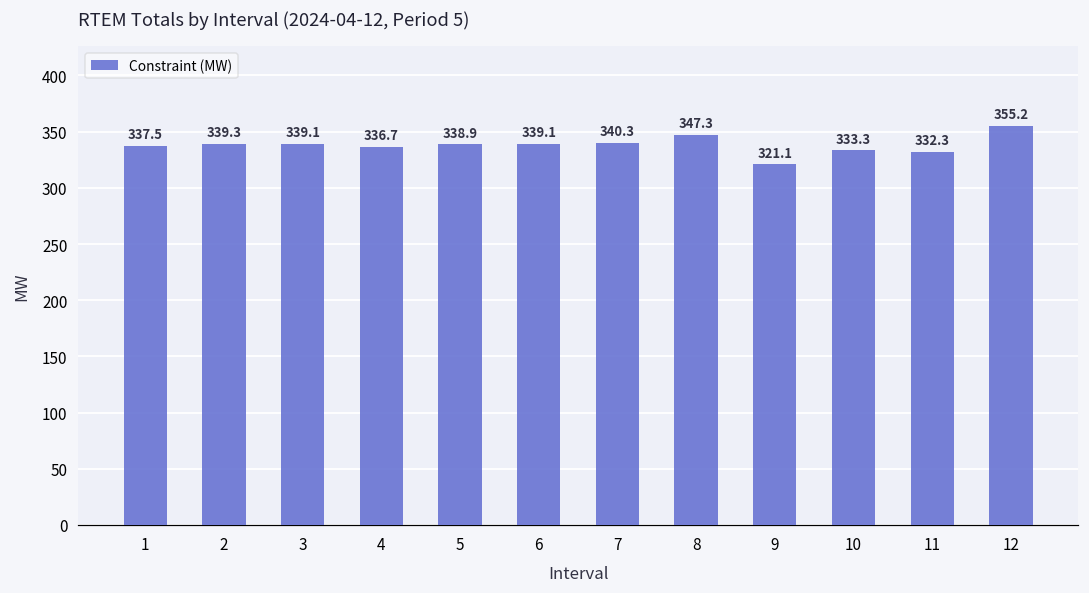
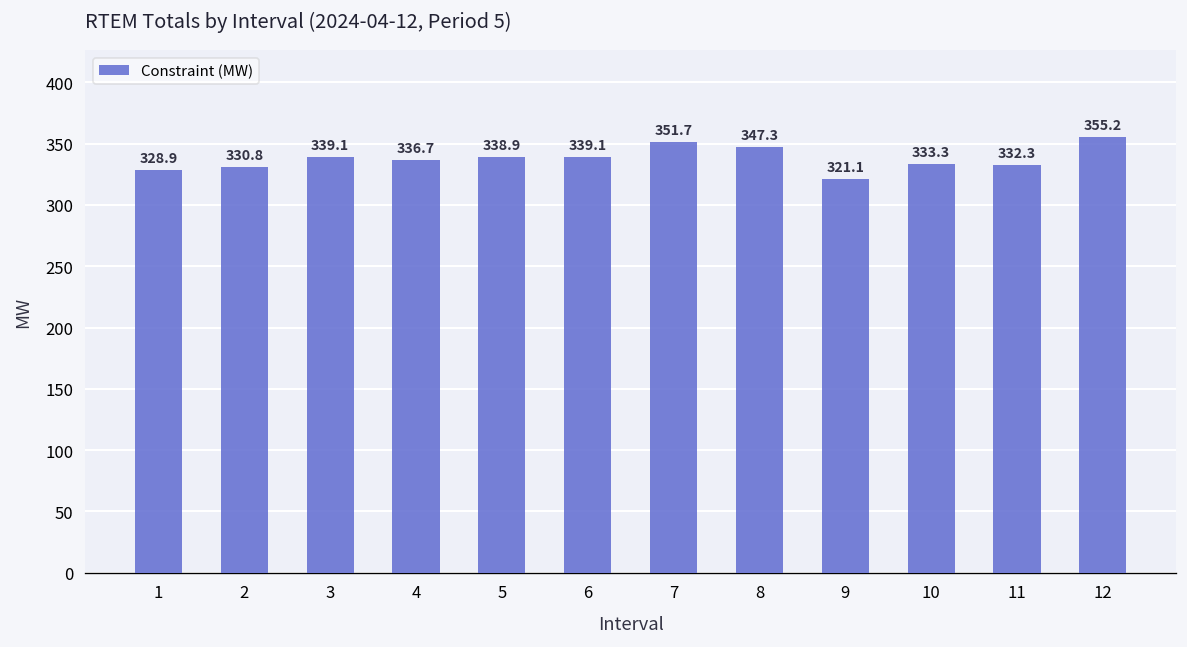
1: 337.5 -> 328.9
2: 339.3 -> 330.8
7: 340.3 -> 351.7
